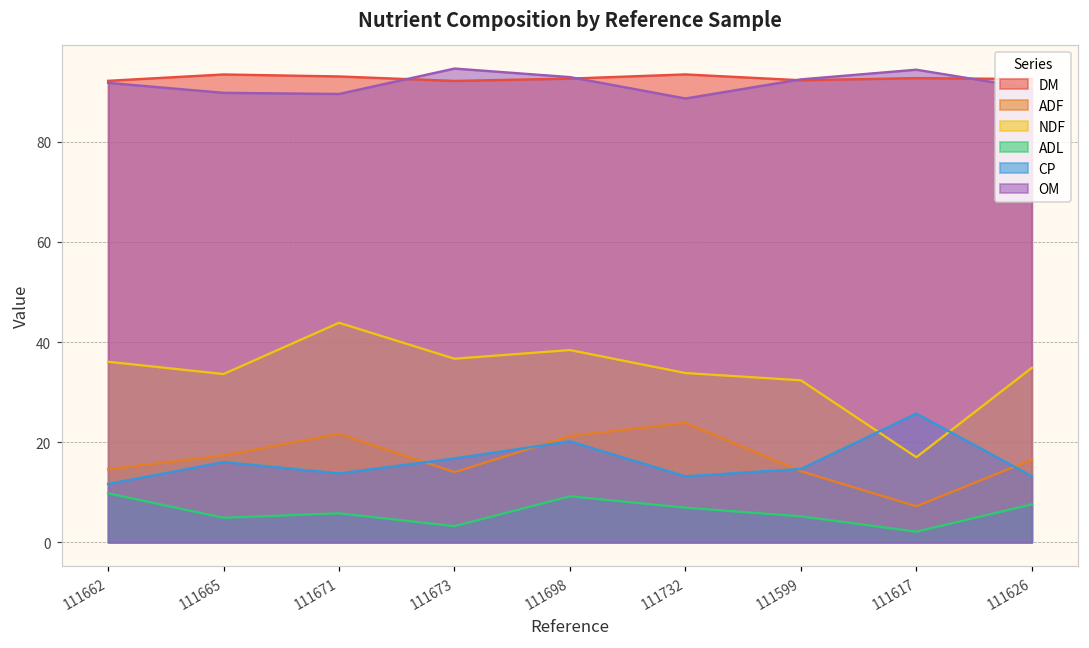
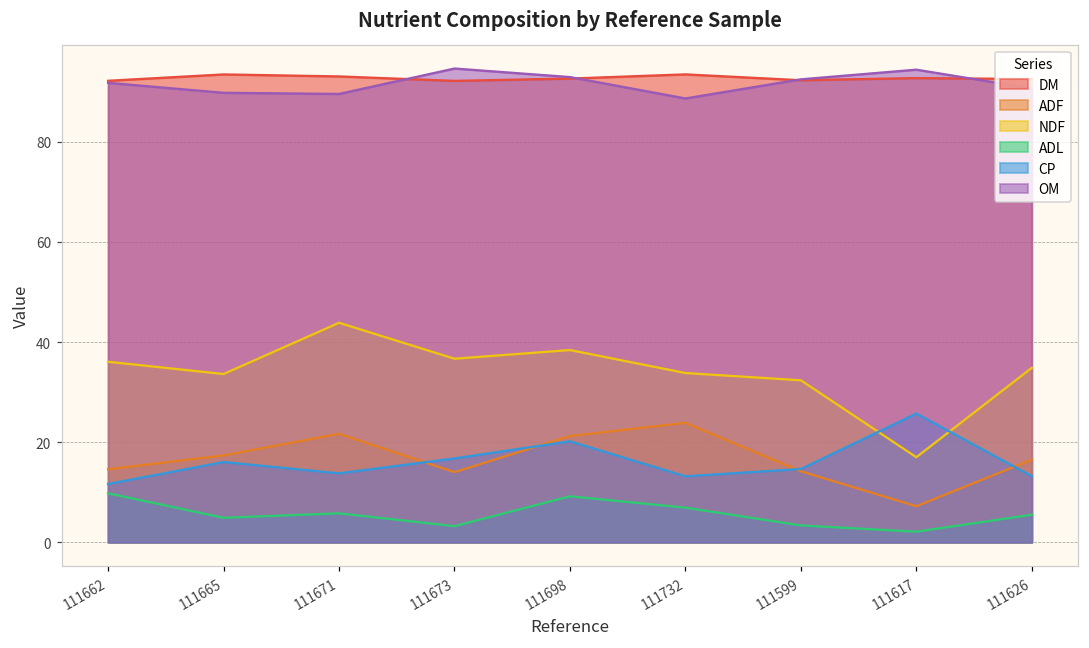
ADL, 111599: 5 -> 3
ADL, 111626: 8 -> 6
